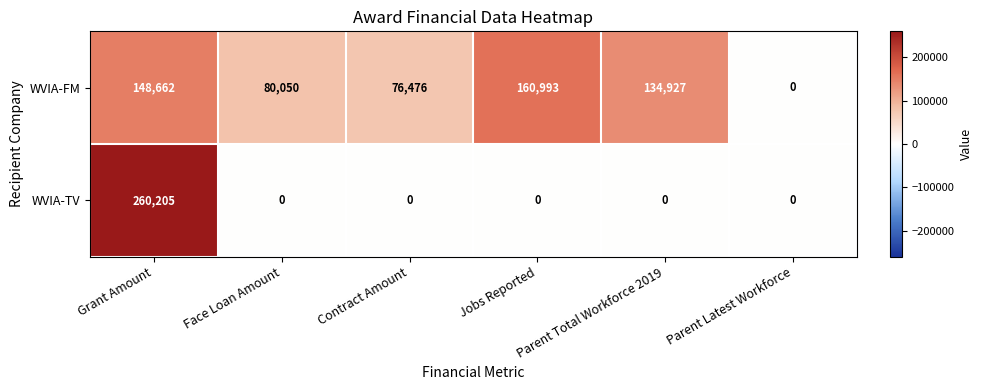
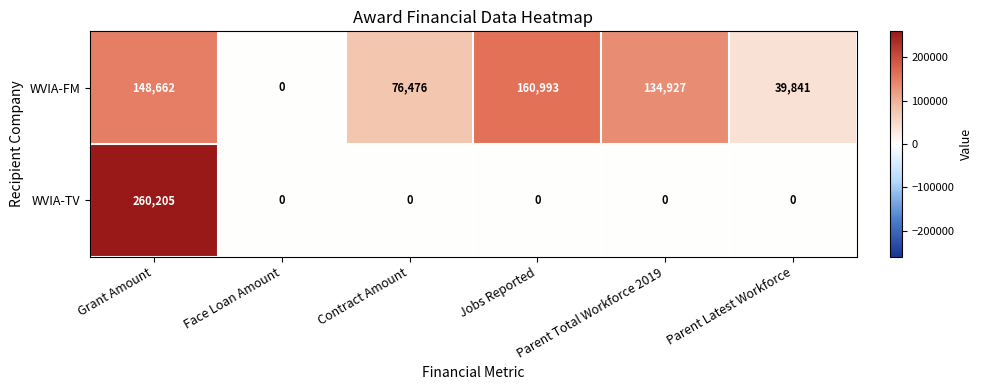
WVIA-FM, Face Loan Amount: 80,050 -> 0
WVIA-FM, Parent Latest Workforce: 0 -> 39,841
